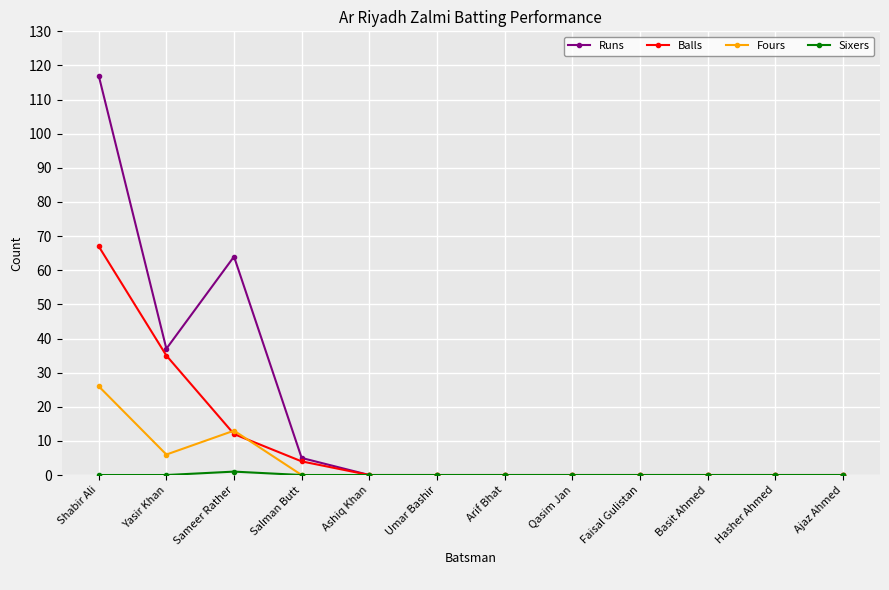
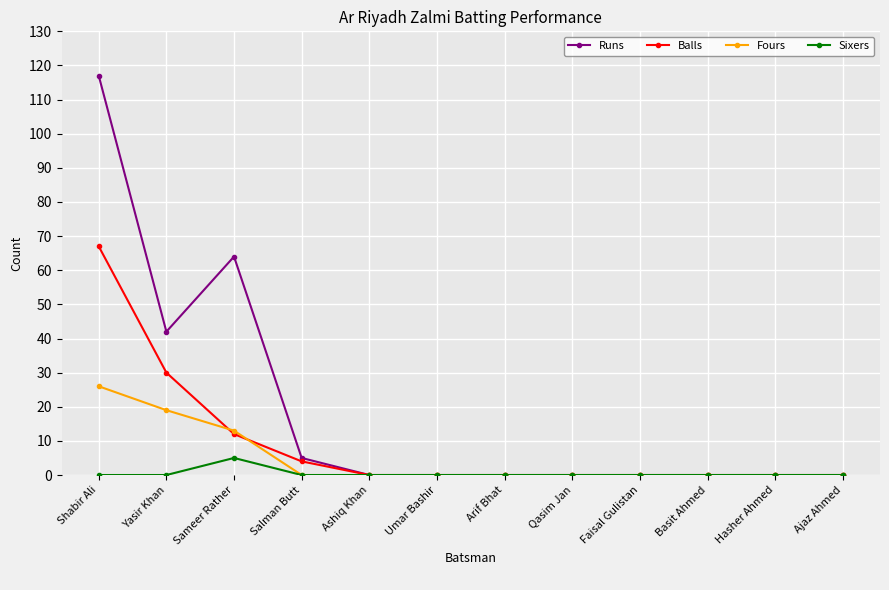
Runs, Yasir Khan: 37 -> 42
Balls, Yasir Khan: 35 -> 30
Fours, Yasir Khan: 6 -> 19
Sixers, Sameer Rather: 1 -> 5
